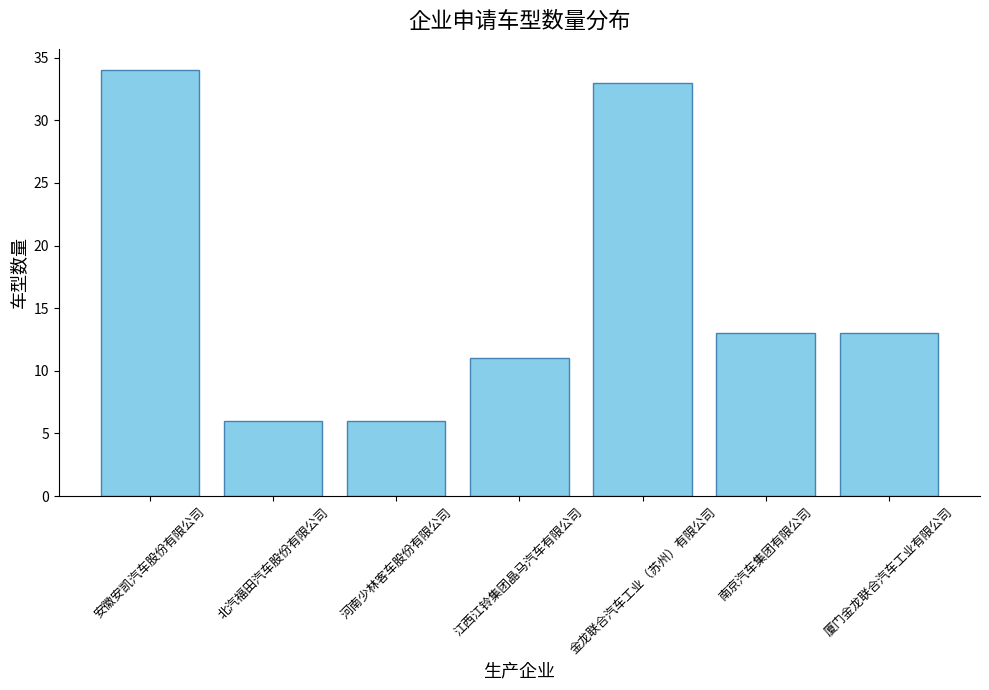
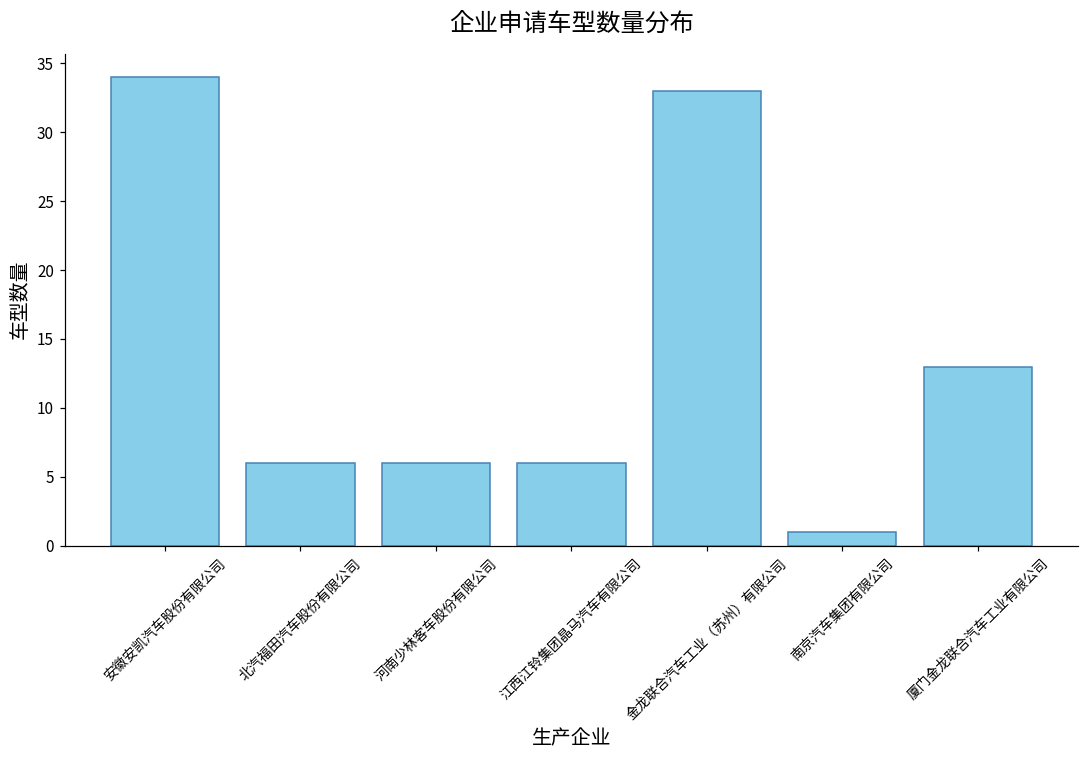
江西江铃集团晶马汽车有限公司: 11 -> 6
南京汽车集团有限公司: 13 -> 1
